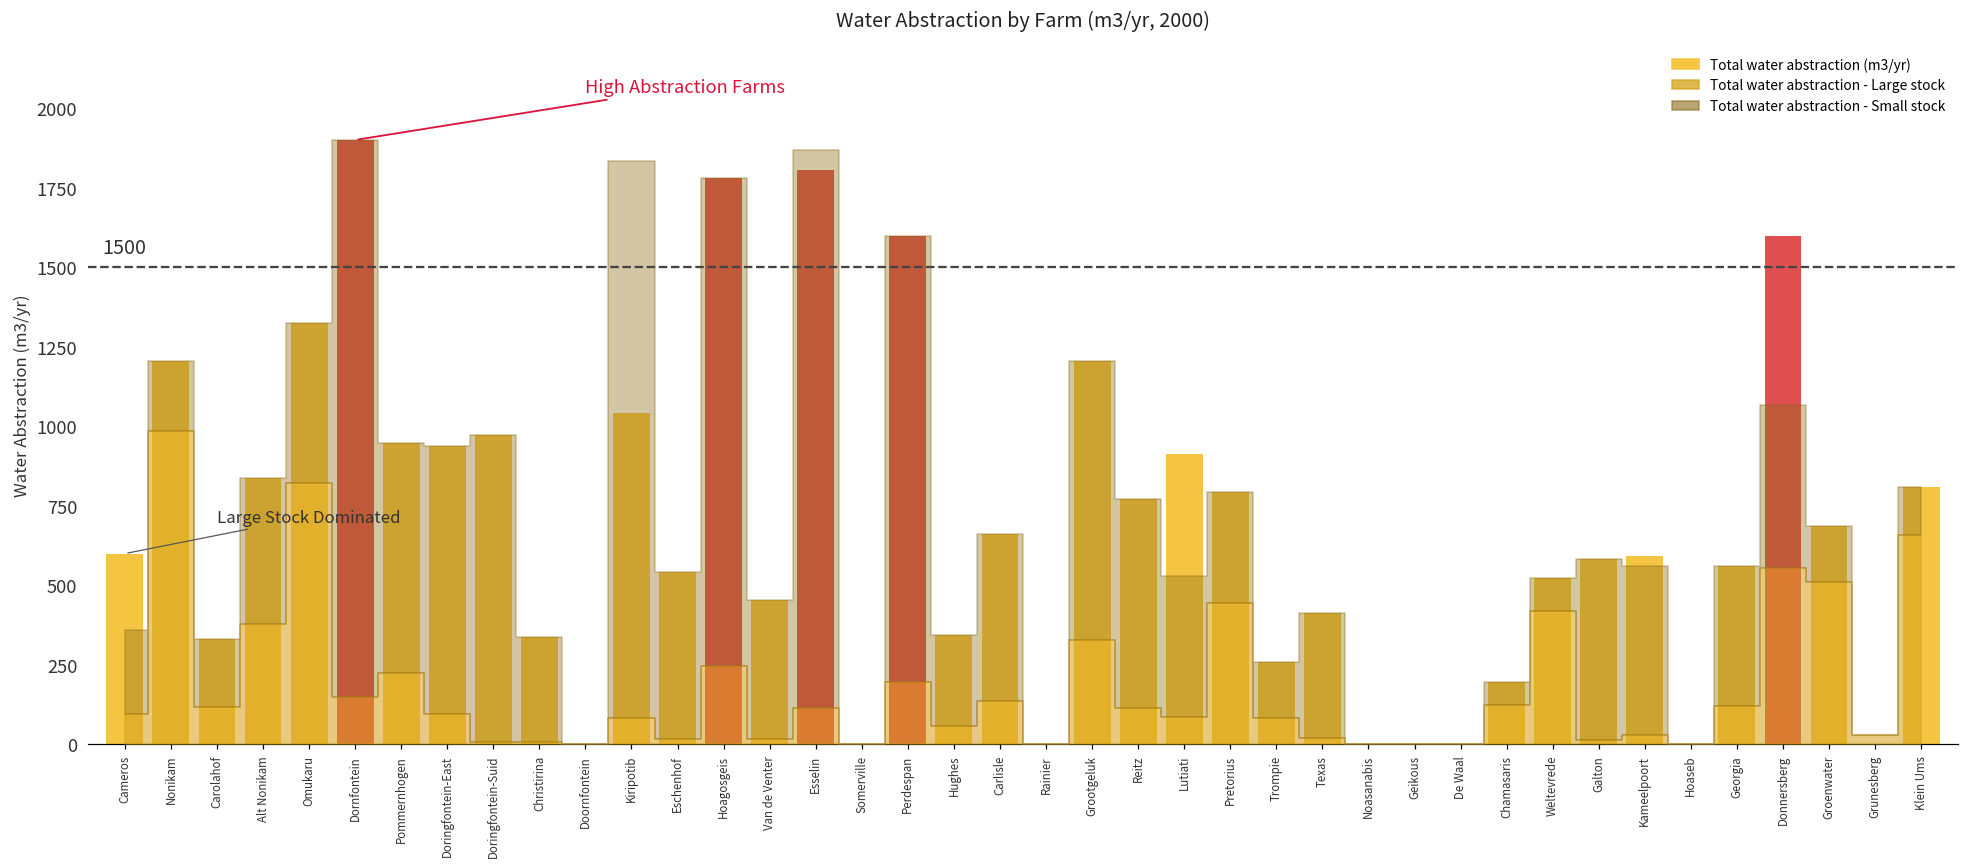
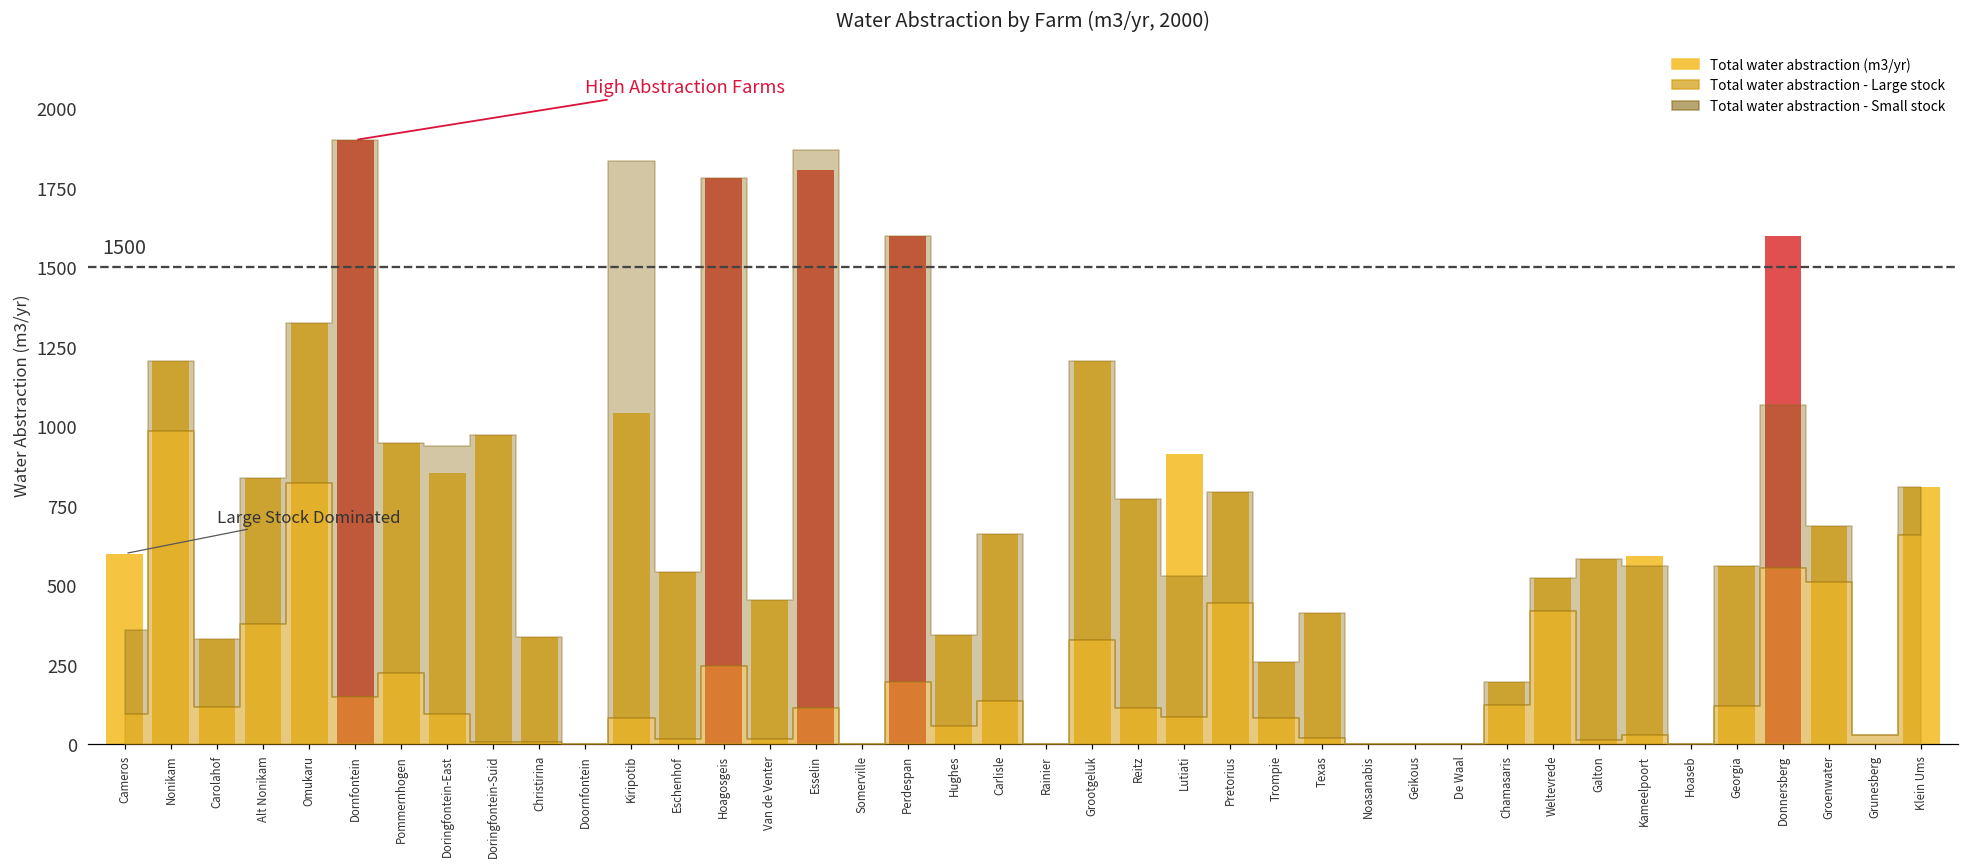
Total water abstraction (m3/yr), Doringfontein-East: 940 -> 850
